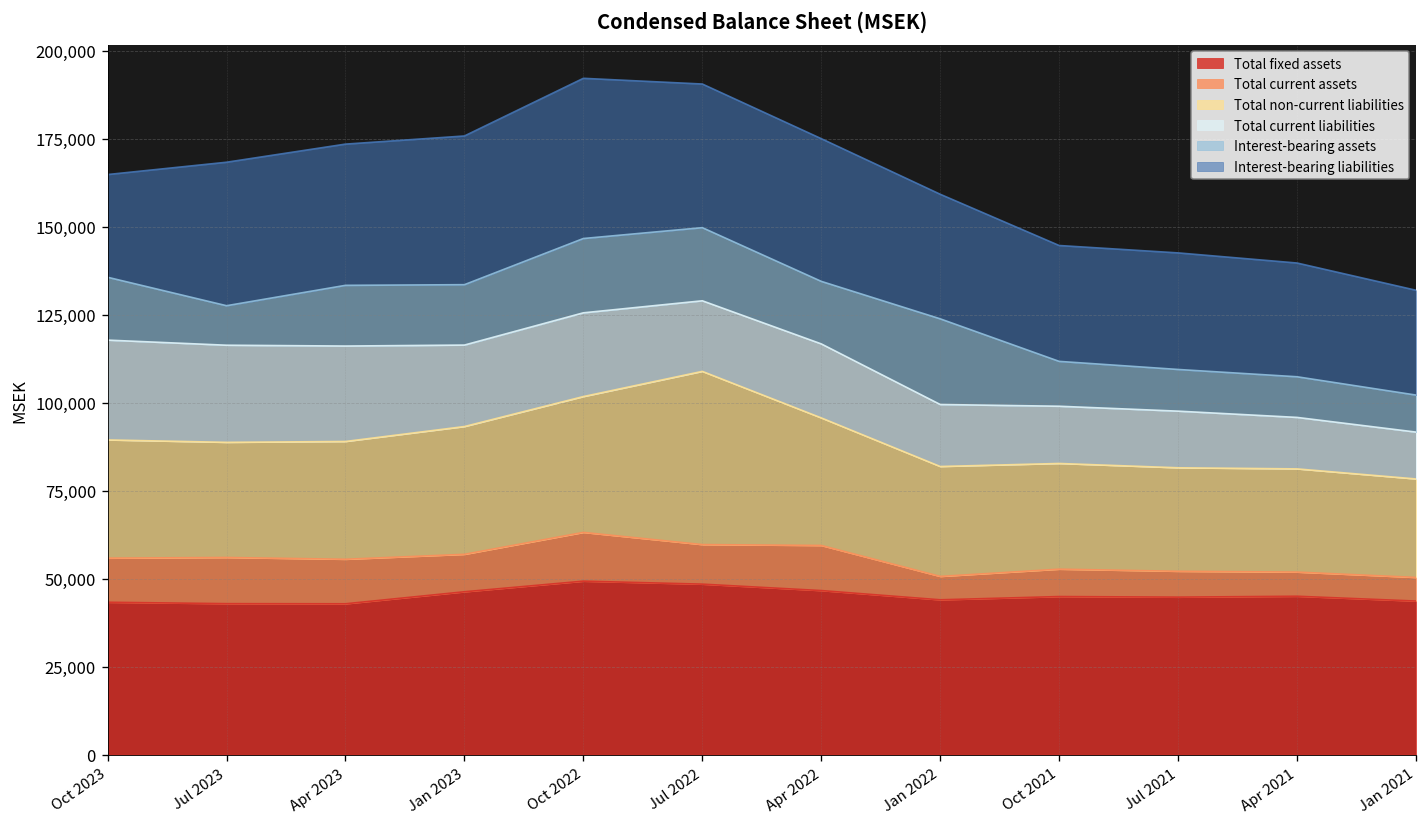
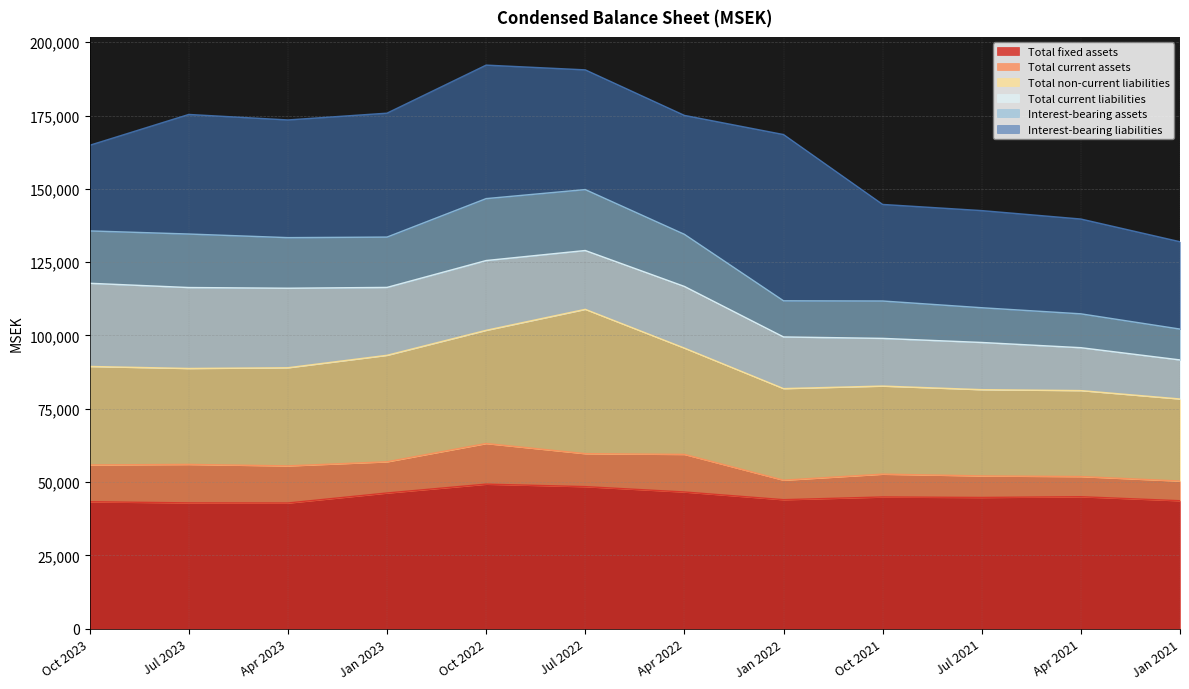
Interest-bearing assets, Jul 2023: 11,000 -> 18,000
Interest-bearing assets, Jan 2022: 24,000 -> 12,000
Interest-bearing liabilities, Jan 2022: 35,000 -> 57,000
